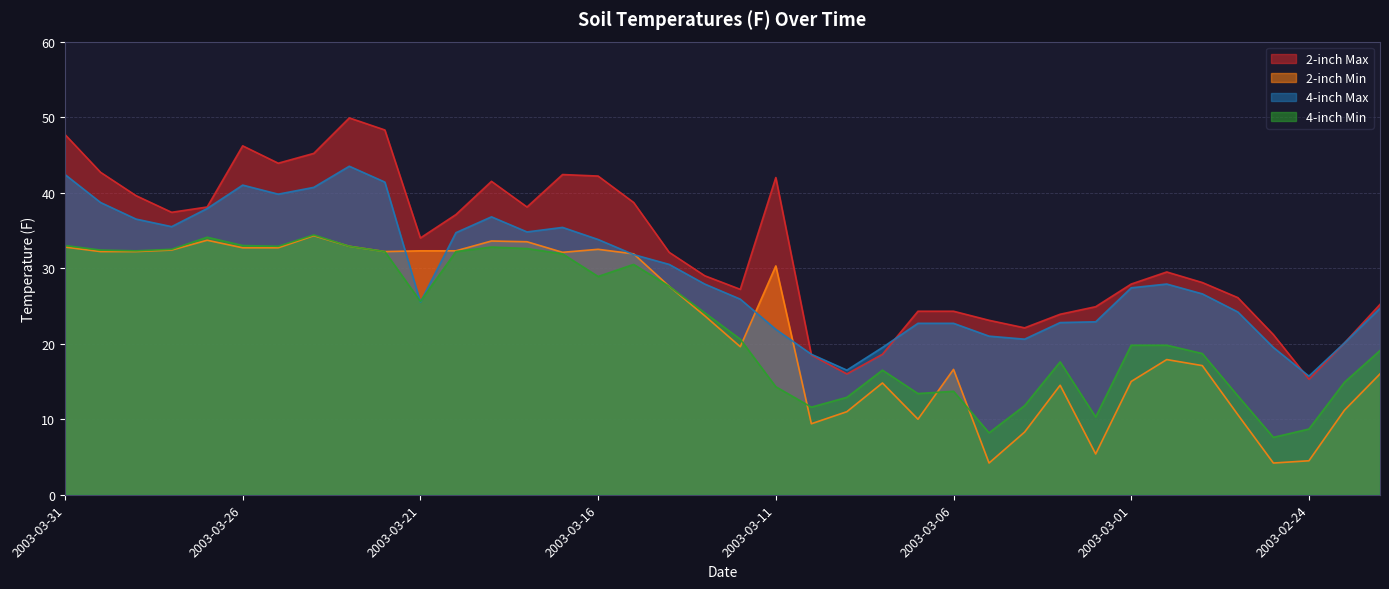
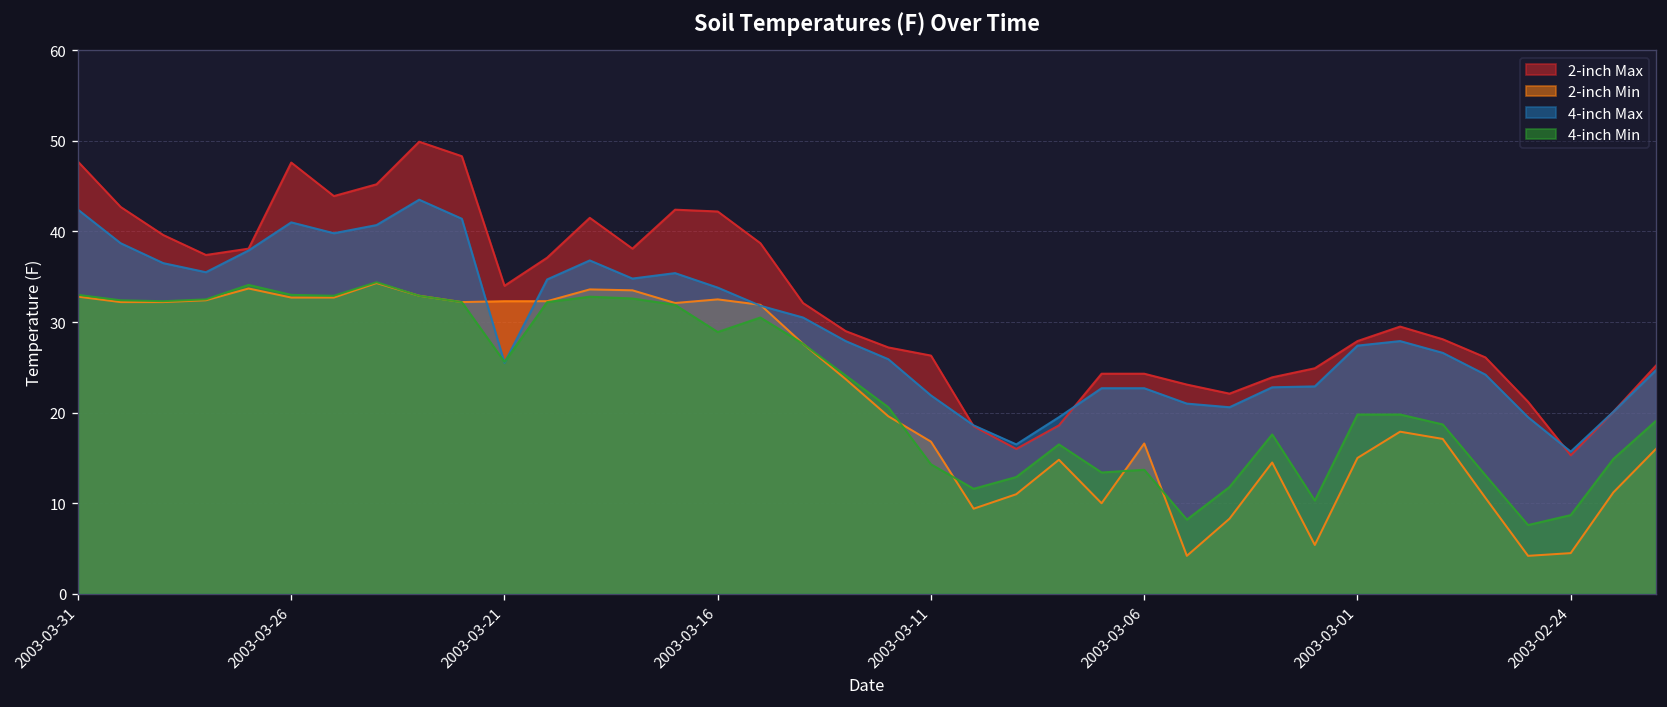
2-inch Max, 2003-03-26: 46 -> 48
2-inch Max, 2003-03-11: 42 -> 26
2-inch Min, 2003-03-11: 30 -> 17
